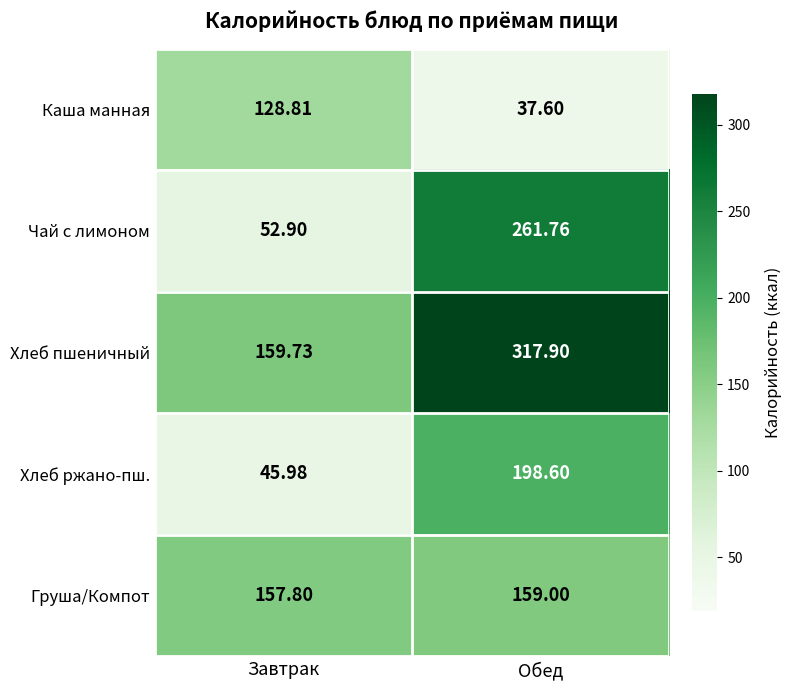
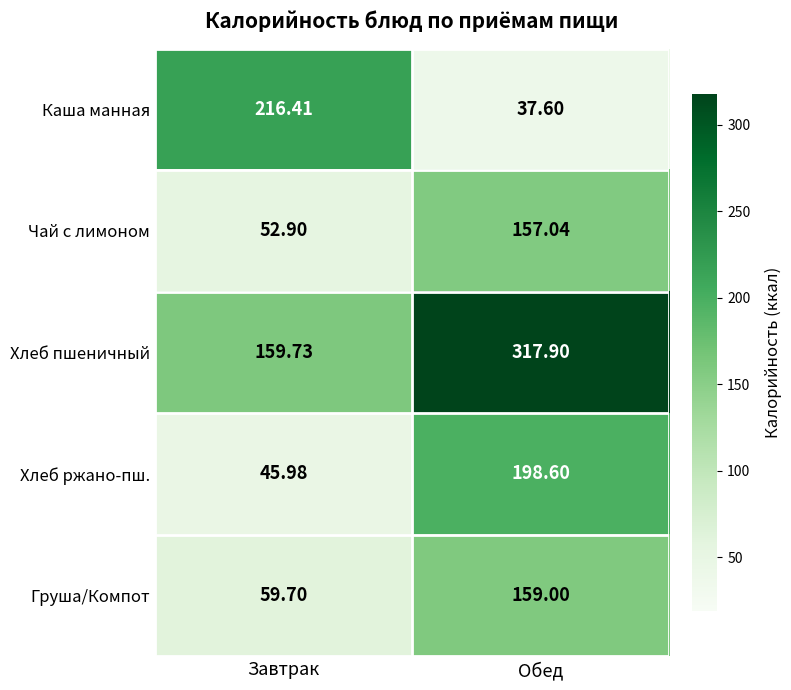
Каша манная, Завтрак: 128.81 -> 216.41
Чай с лимоном, Обед: 261.76 -> 157.04
Груша/Компот, Завтрак: 157.80 -> 59.70
